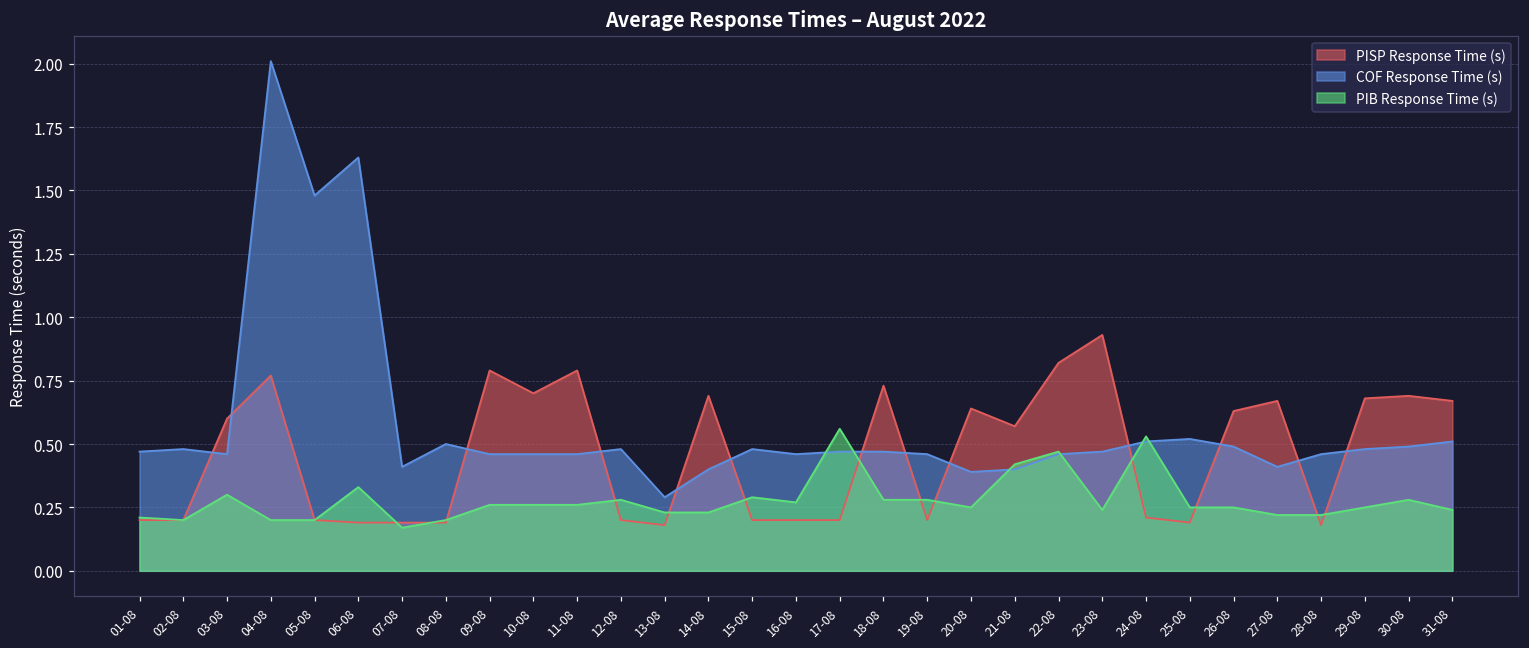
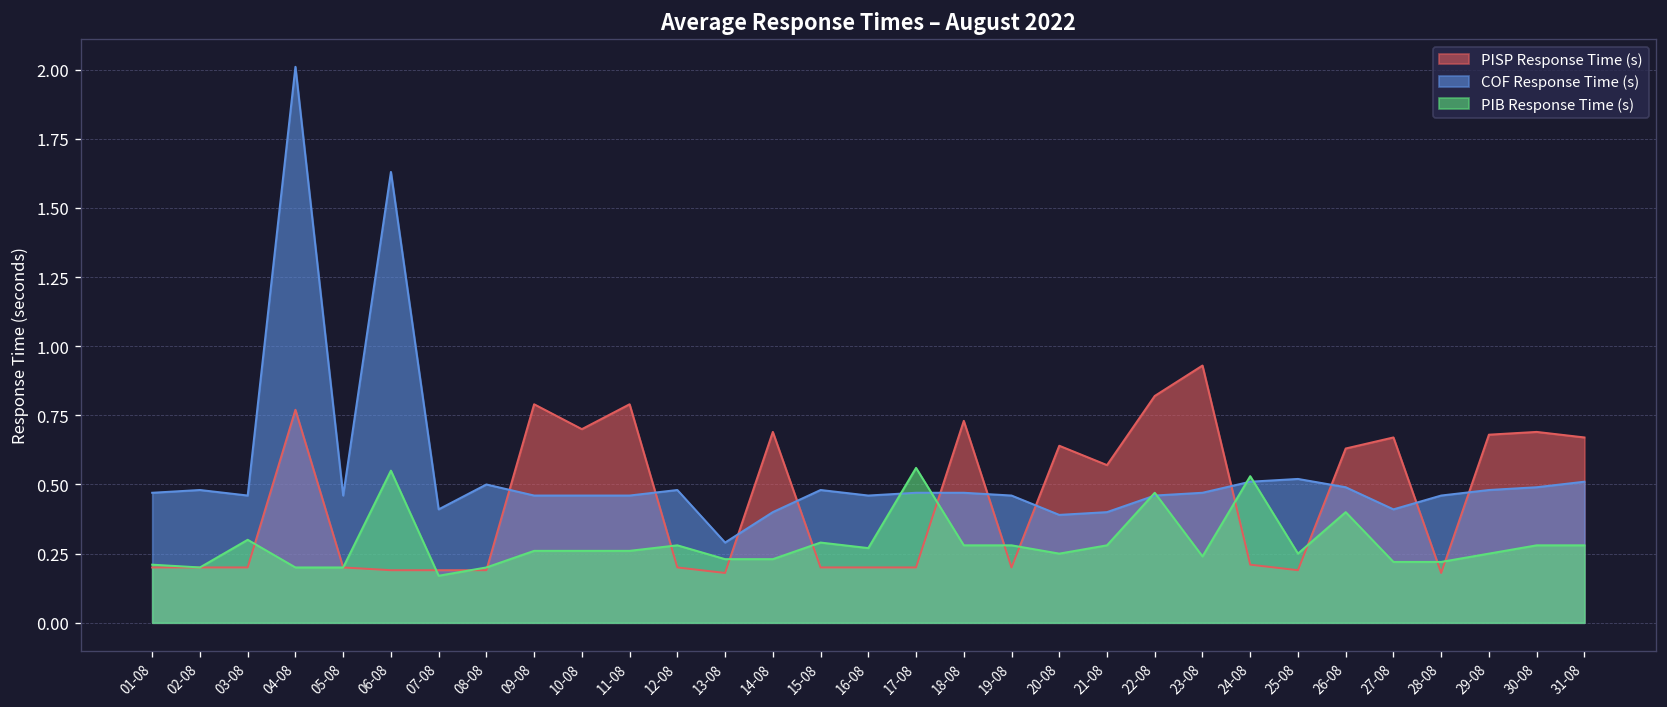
PISP Response Time (s), 03-08: 0.6 -> 0.2
COF Response Time (s), 05-08: 1.48 -> 0.46
PIB Response Time (s), 06-08: 0.33 -> 0.55
PIB Response Time (s), 21-08: 0.42 -> 0.28
PIB Response Time (s), 26-08: 0.25 -> 0.40
PIB Response Time (s), 31-08: 0.24 -> 0.28
